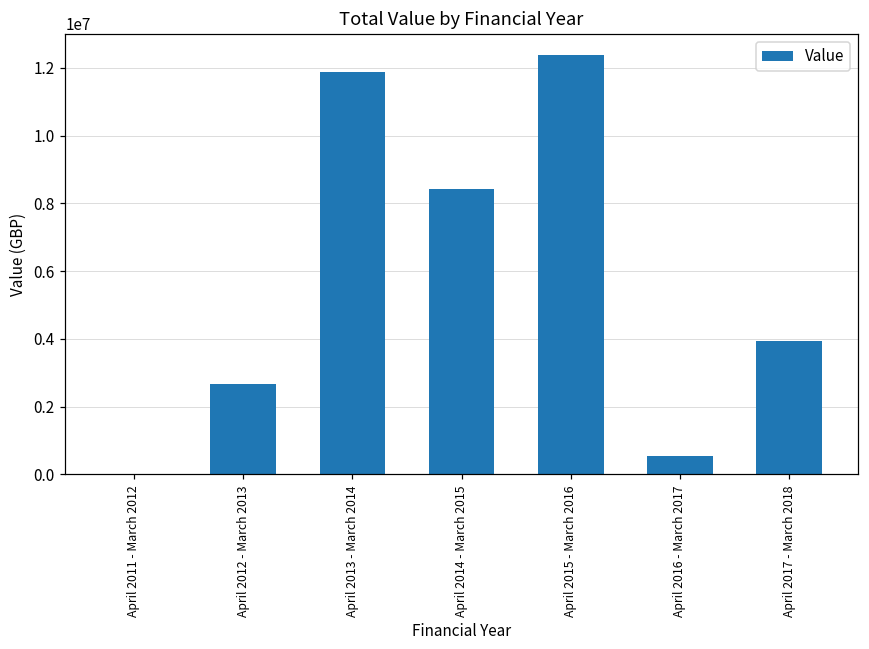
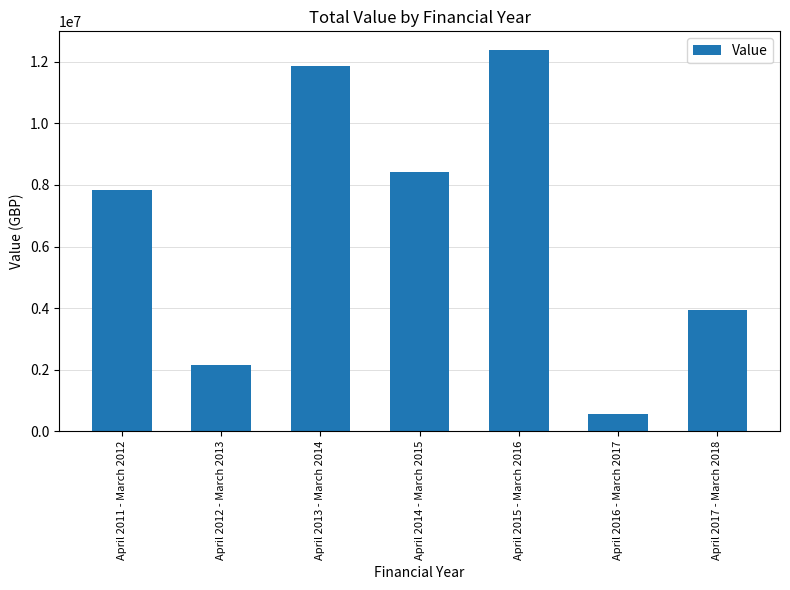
April 2011 - March 2012: 0 -> 7800000
April 2012 - March 2013: 2700000 -> 2100000
